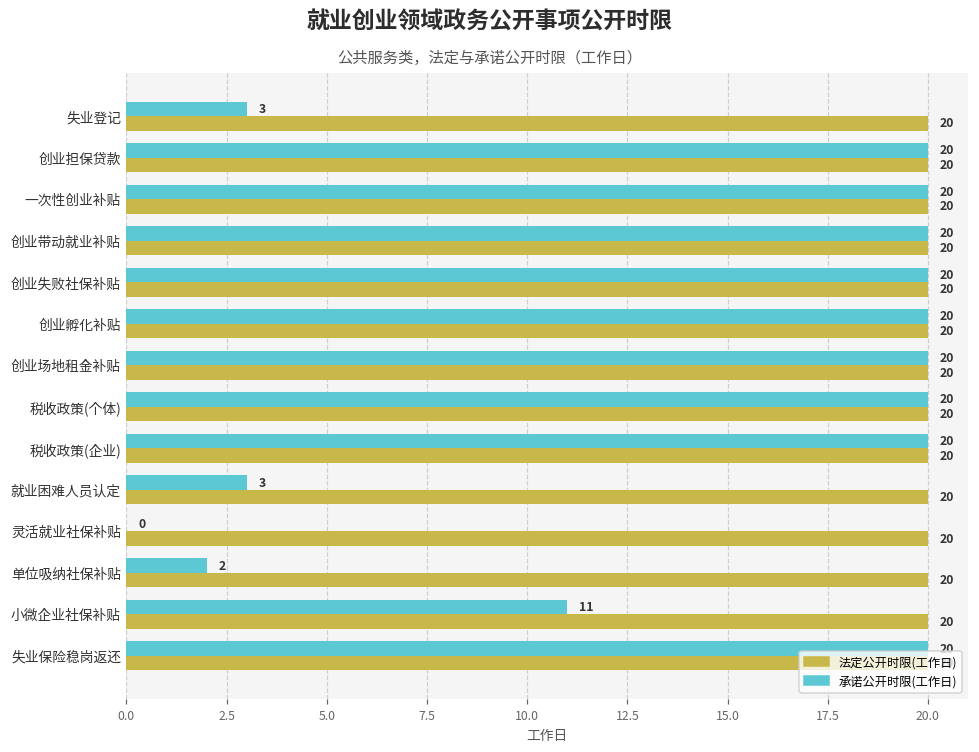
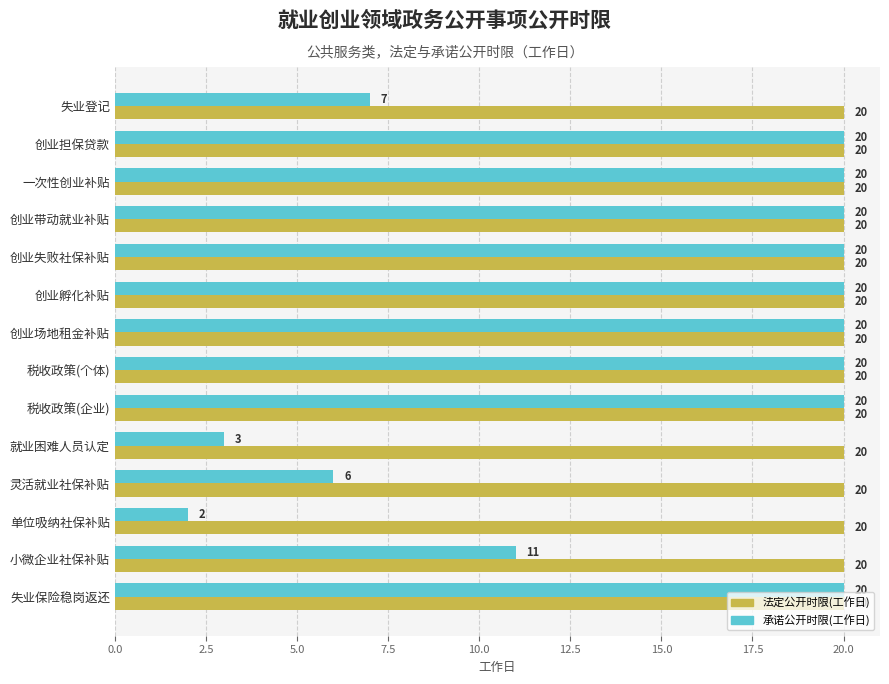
承诺公开时限(工作日), 失业登记: 3 -> 7
承诺公开时限(工作日), 灵活就业社保补贴: 0 -> 6
